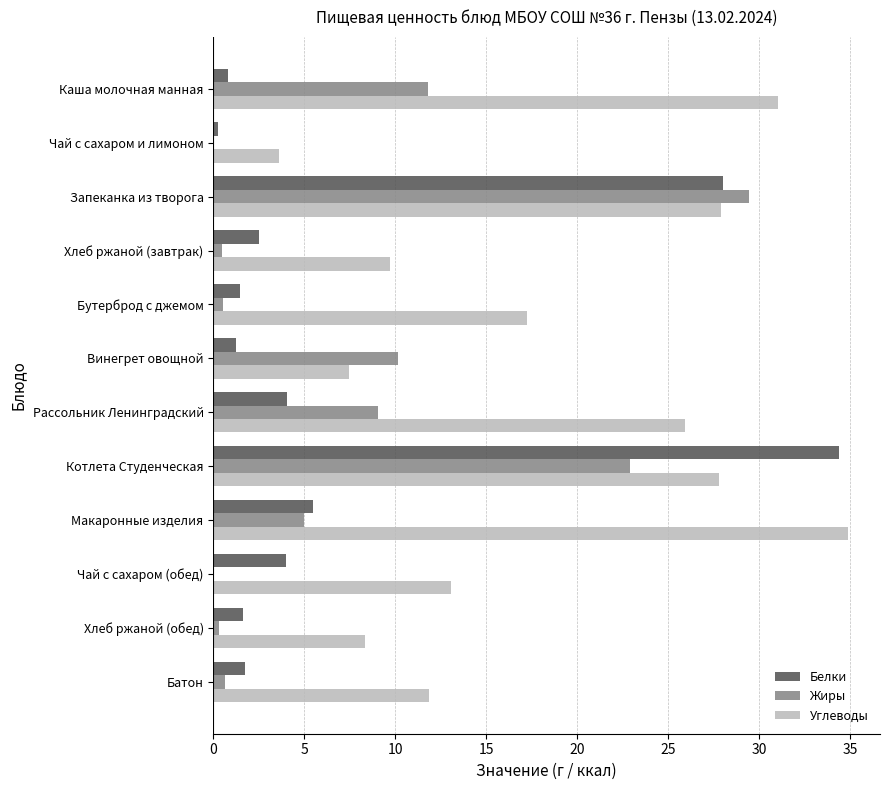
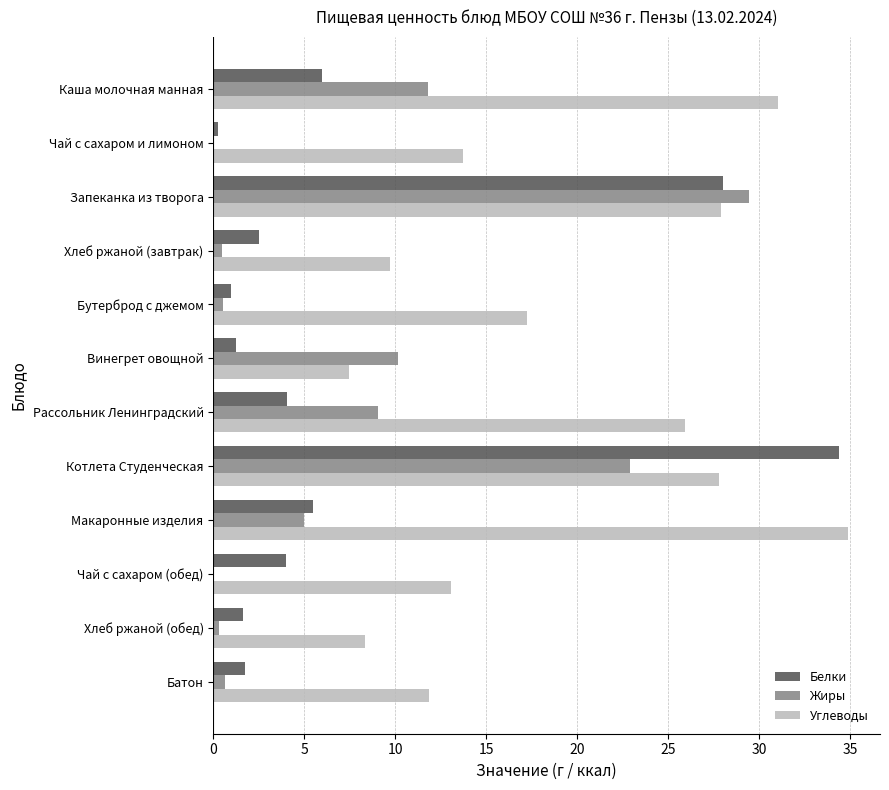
Белки, Каша молочная манная: 0.8 -> 6.0
Углеводы, Чай с сахаром и лимоном: 3.6 -> 13.7
Белки, Бутерброд с джемом: 1.5 -> 1.0
